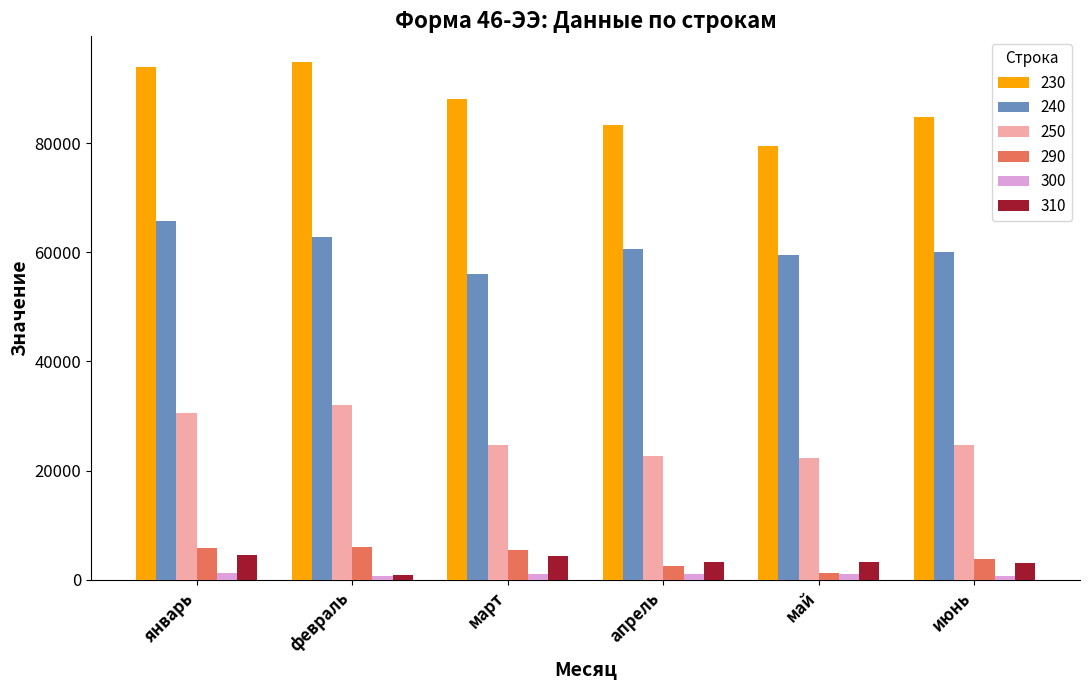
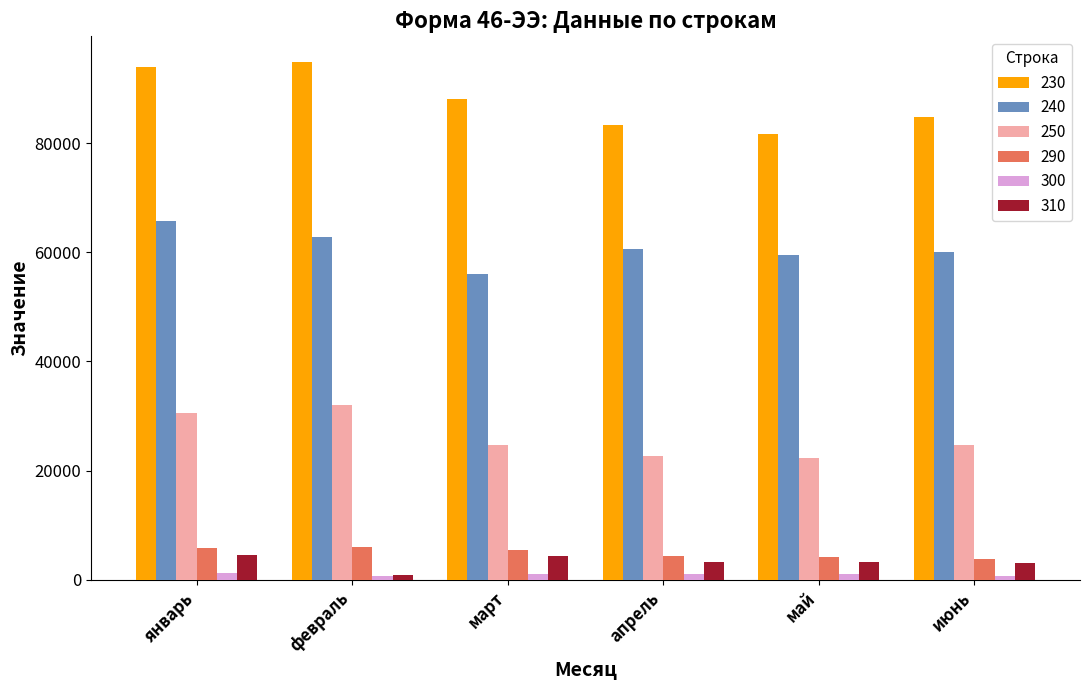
290, апрель: 3000 -> 4000
230, май: 79000 -> 82000
290, май: 1000 -> 4000
